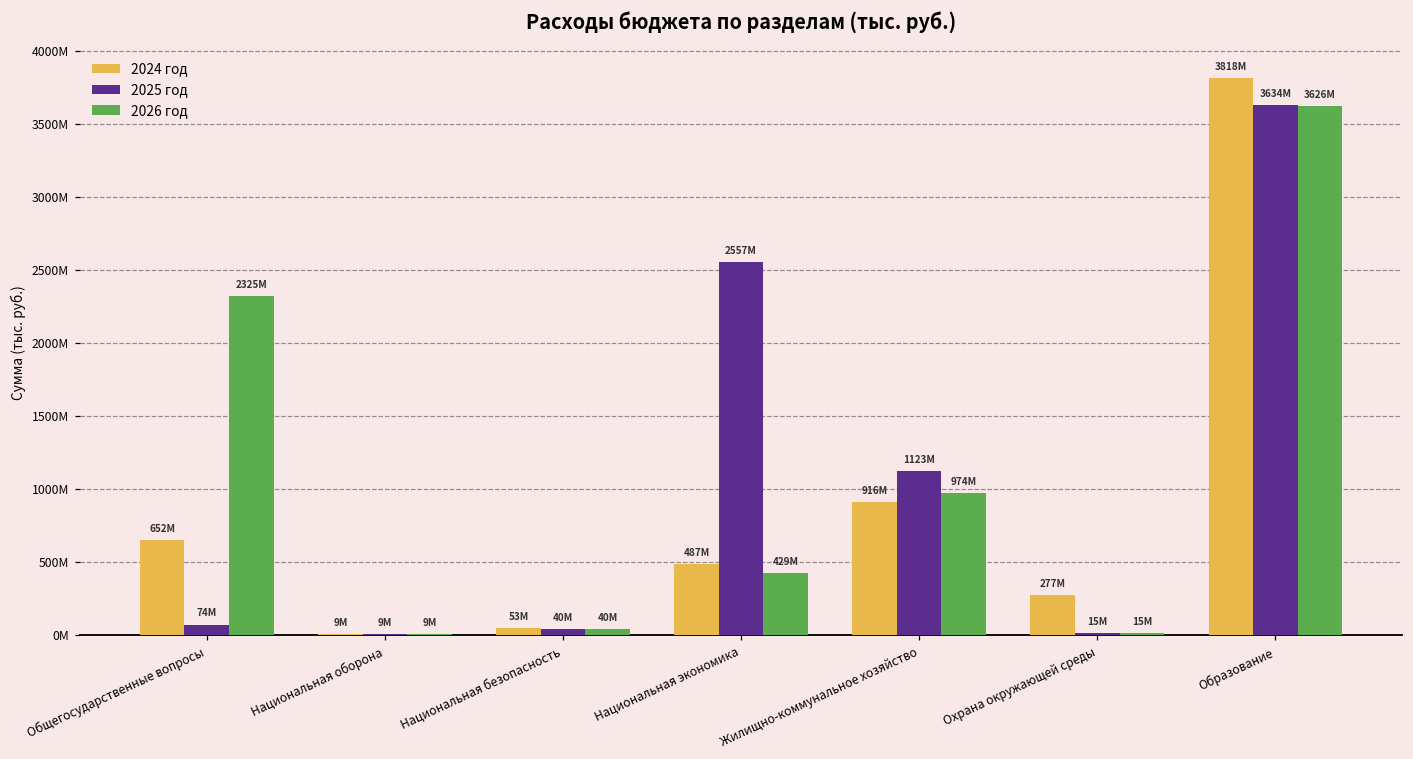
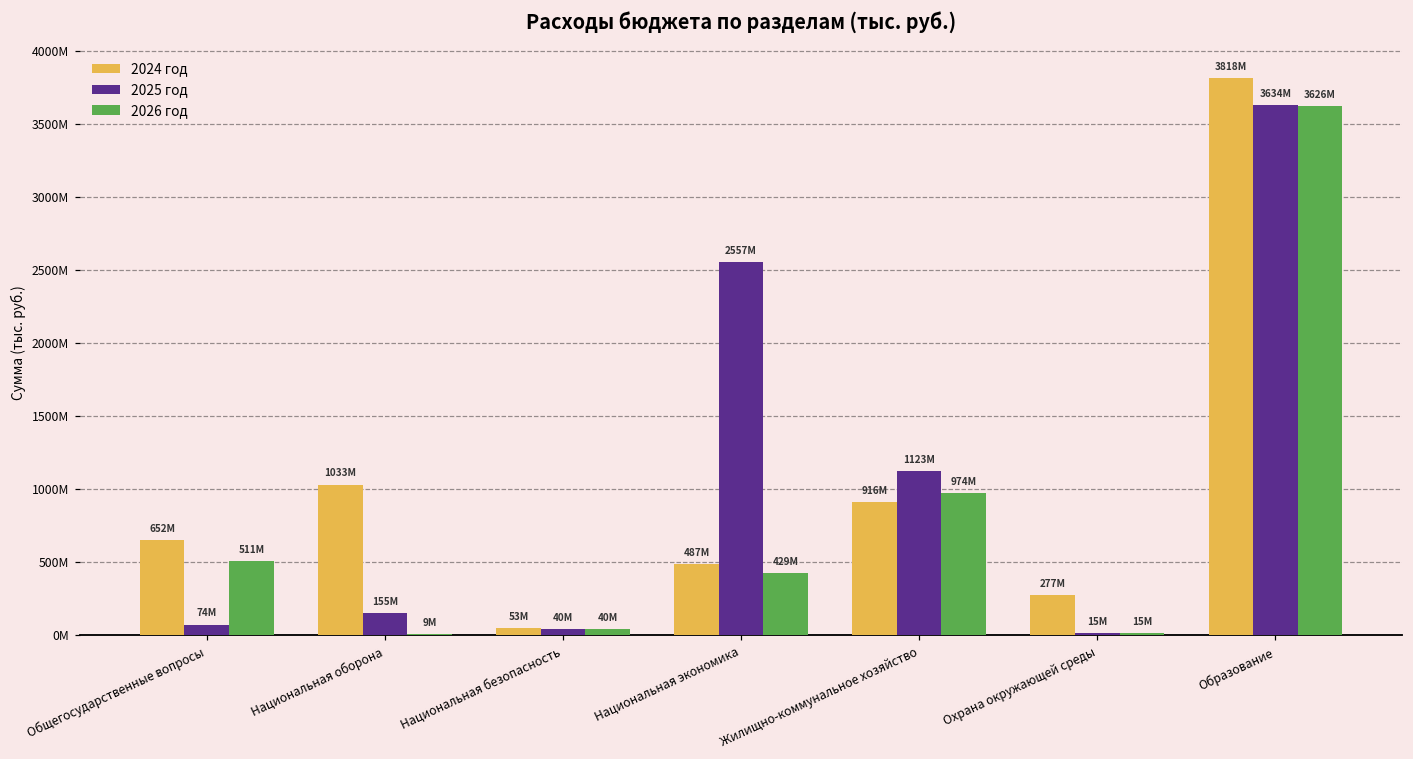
2026 год, Общегосударственные вопросы: 2325M -> 511M
2024 год, Национальная оборона: 9M -> 1033M
2025 год, Национальная оборона: 9M -> 155M
